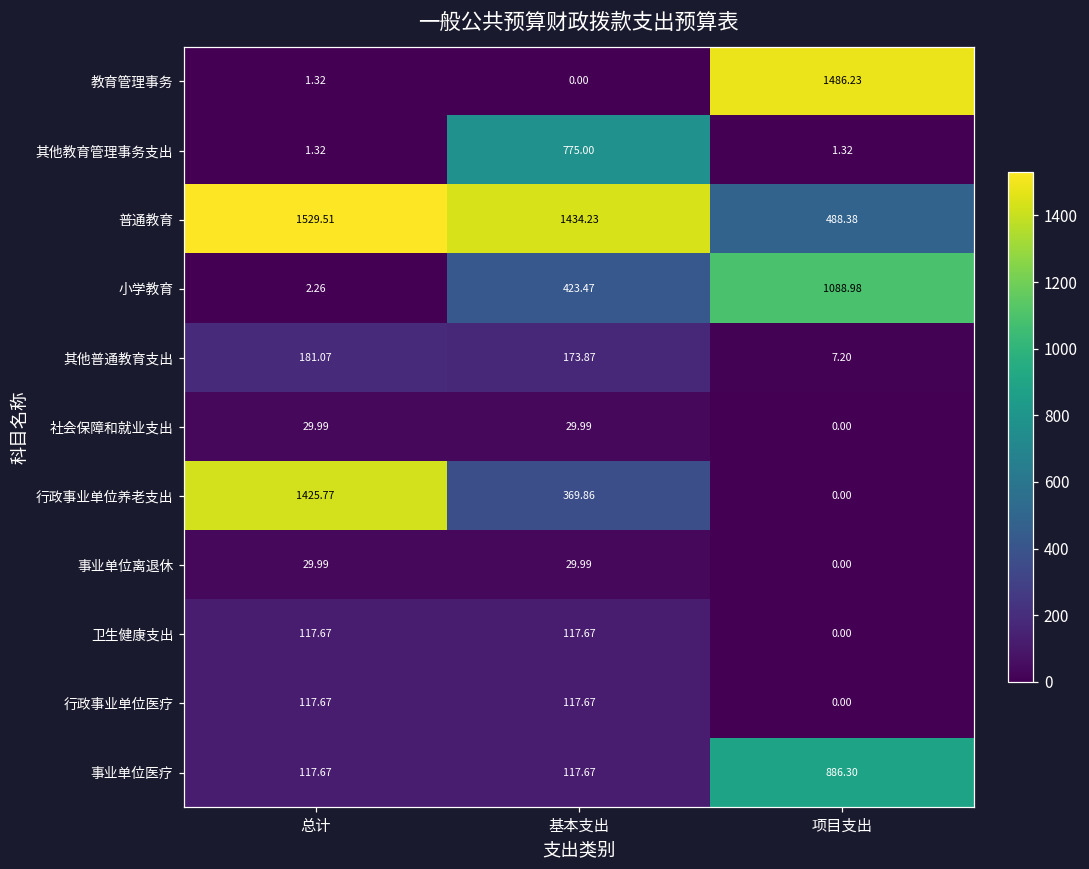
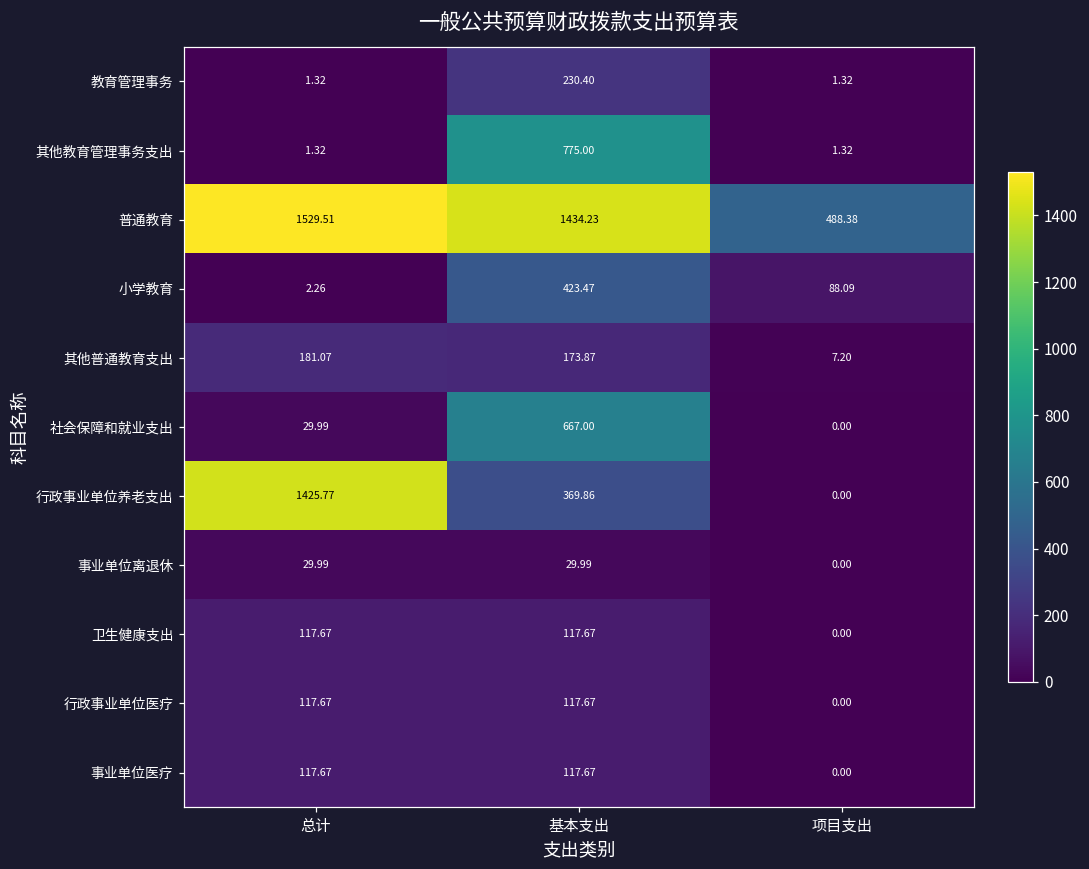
教育管理事务, 基本支出: 0.00 -> 230.40
教育管理事务, 项目支出: 1486.23 -> 1.32
小学教育, 项目支出: 1088.98 -> 88.09
社会保障和就业支出, 基本支出: 29.99 -> 667.00
事业单位医疗, 项目支出: 886.30 -> 0.00
